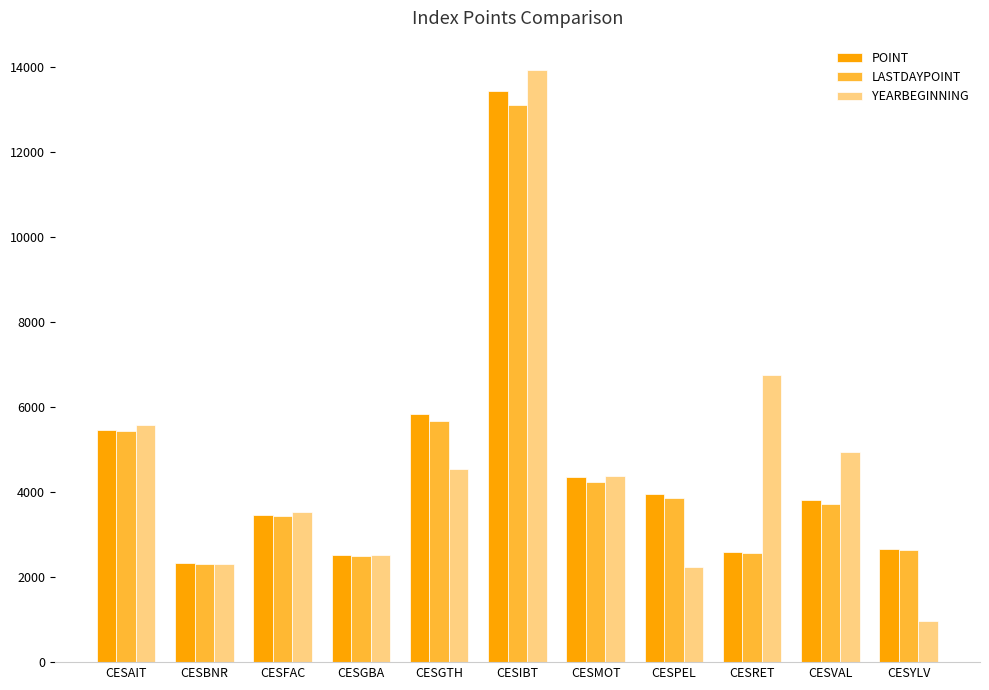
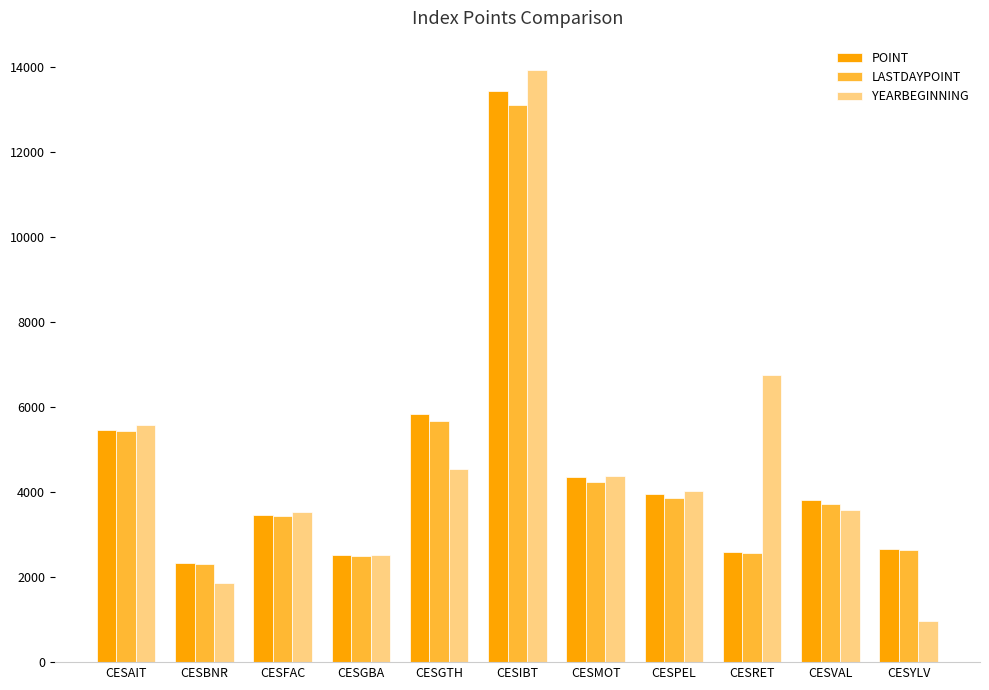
YEARBEGINNING, CESBNR: 2300 -> 1900
YEARBEGINNING, CESPEL: 2200 -> 4000
YEARBEGINNING, CESVAL: 4900 -> 3600
